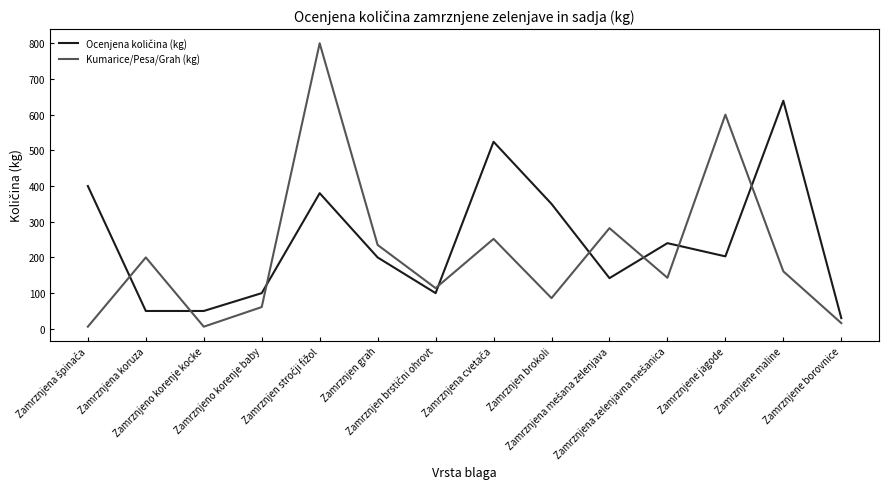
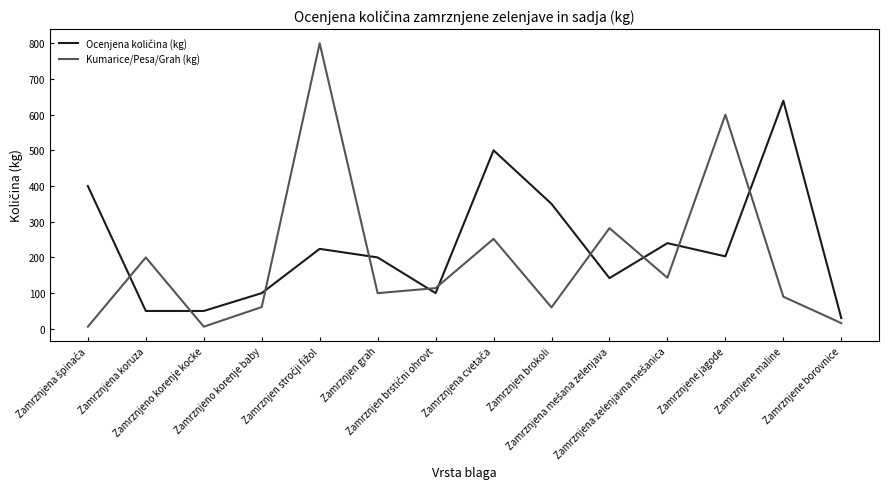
Ocenjena količina (kg), Zamrznjen stročji fižol: 380 -> 220
Kumarice/Pesa/Grah (kg), Zamrznjen grah: 240 -> 100
Ocenjena količina (kg), Zamrznjena cvetača: 520 -> 500
Kumarice/Pesa/Grah (kg), Zamrznjen brokoli: 90 -> 60
Kumarice/Pesa/Grah (kg), Zamrznjene maline: 160 -> 90
